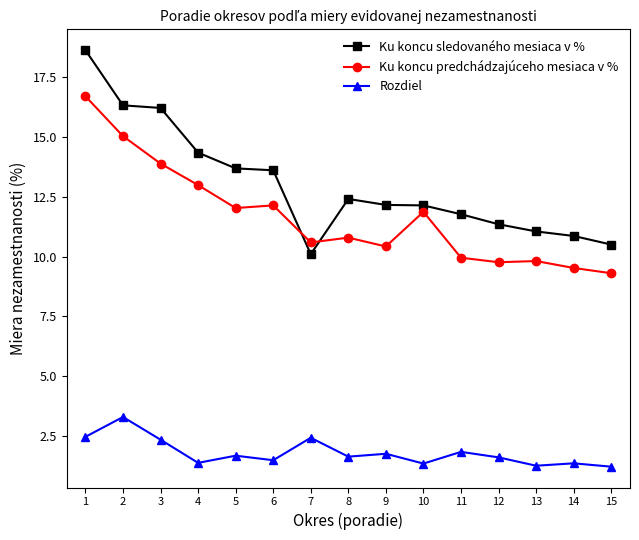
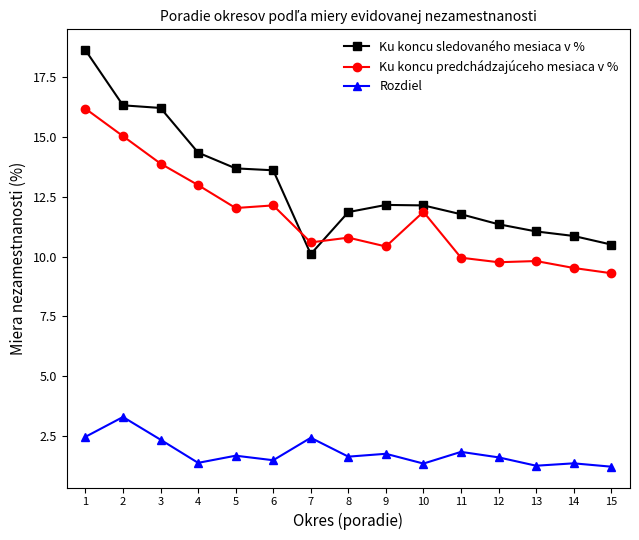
Ku koncu predchádzajúceho mesiaca v %, 1: 16.7 -> 16.2
Ku koncu sledovaného mesiaca v %, 8: 12.4 -> 11.9
